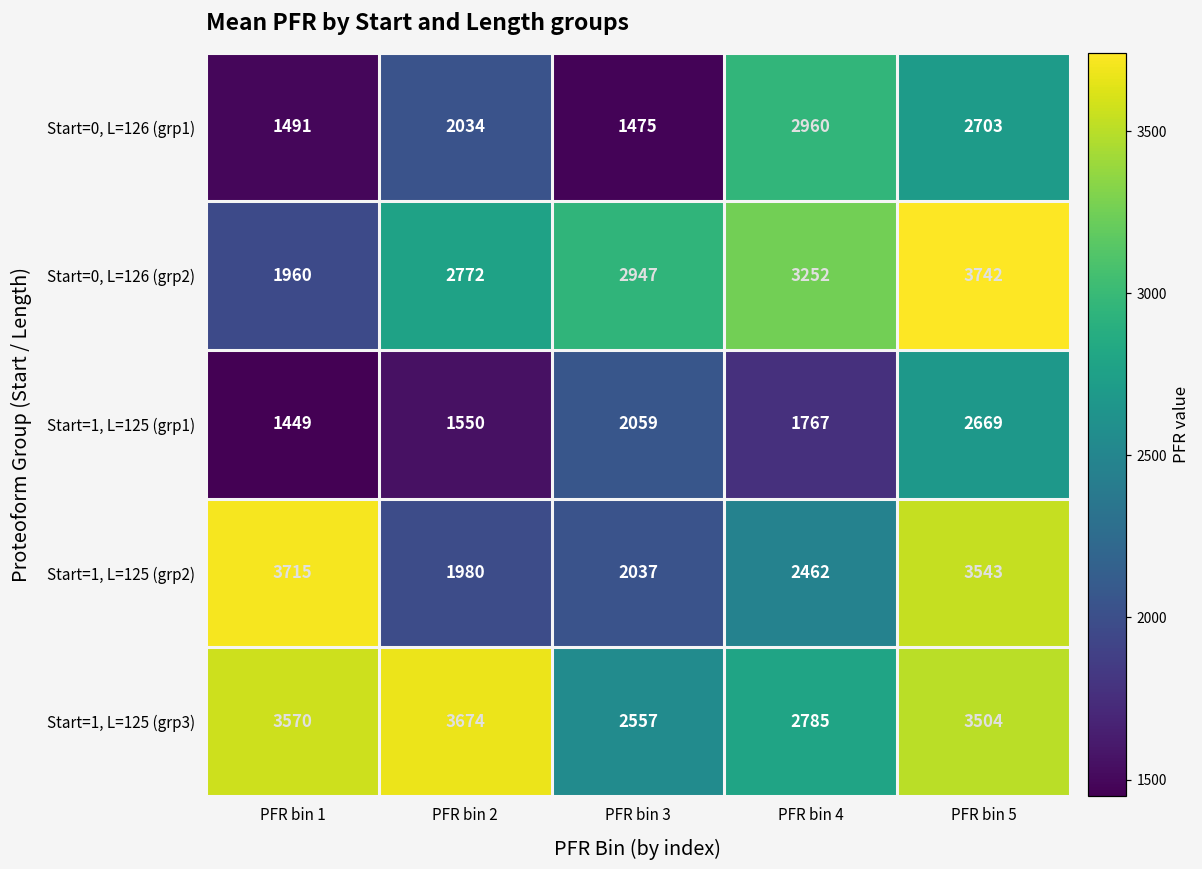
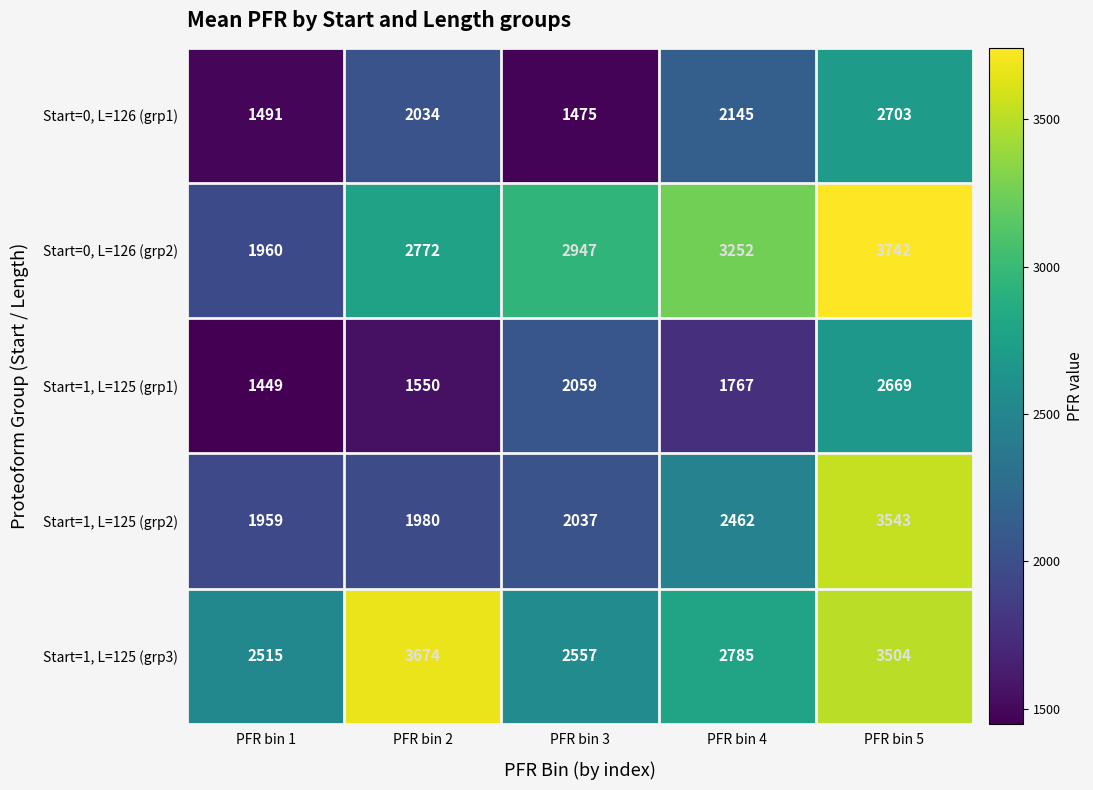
Start=0, L=126 (grp1), PFR bin 4: 2960 -> 2145
Start=1, L=125 (grp2), PFR bin 1: 3715 -> 1959
Start=1, L=125 (grp3), PFR bin 1: 3570 -> 2515
